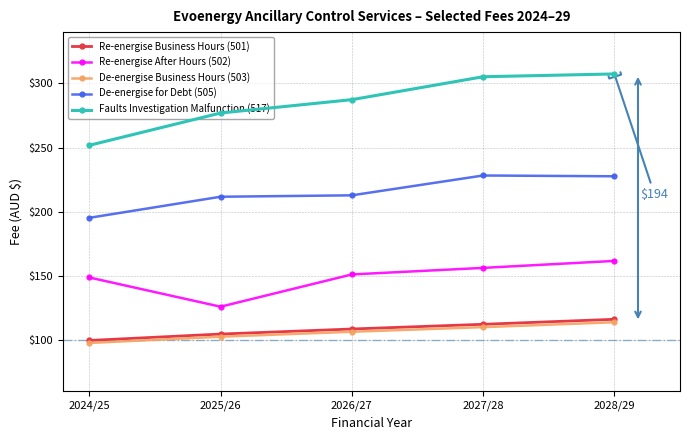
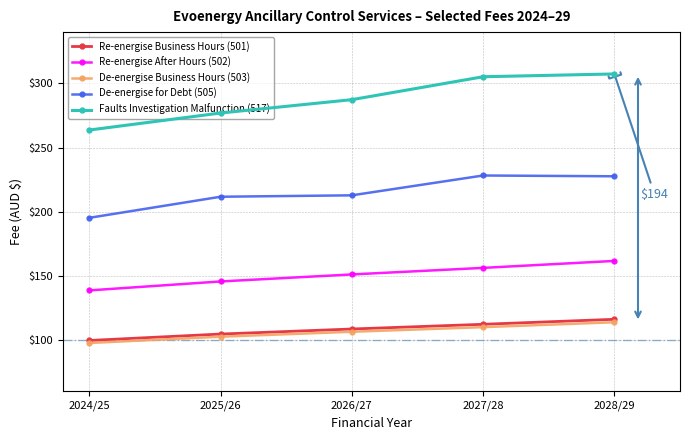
Re-energise After Hours (502), 2024/25: $149 -> $139
Faults Investigation Malfunction (517), 2024/25: $252 -> $264
Re-energise After Hours (502), 2025/26: $126 -> $146
